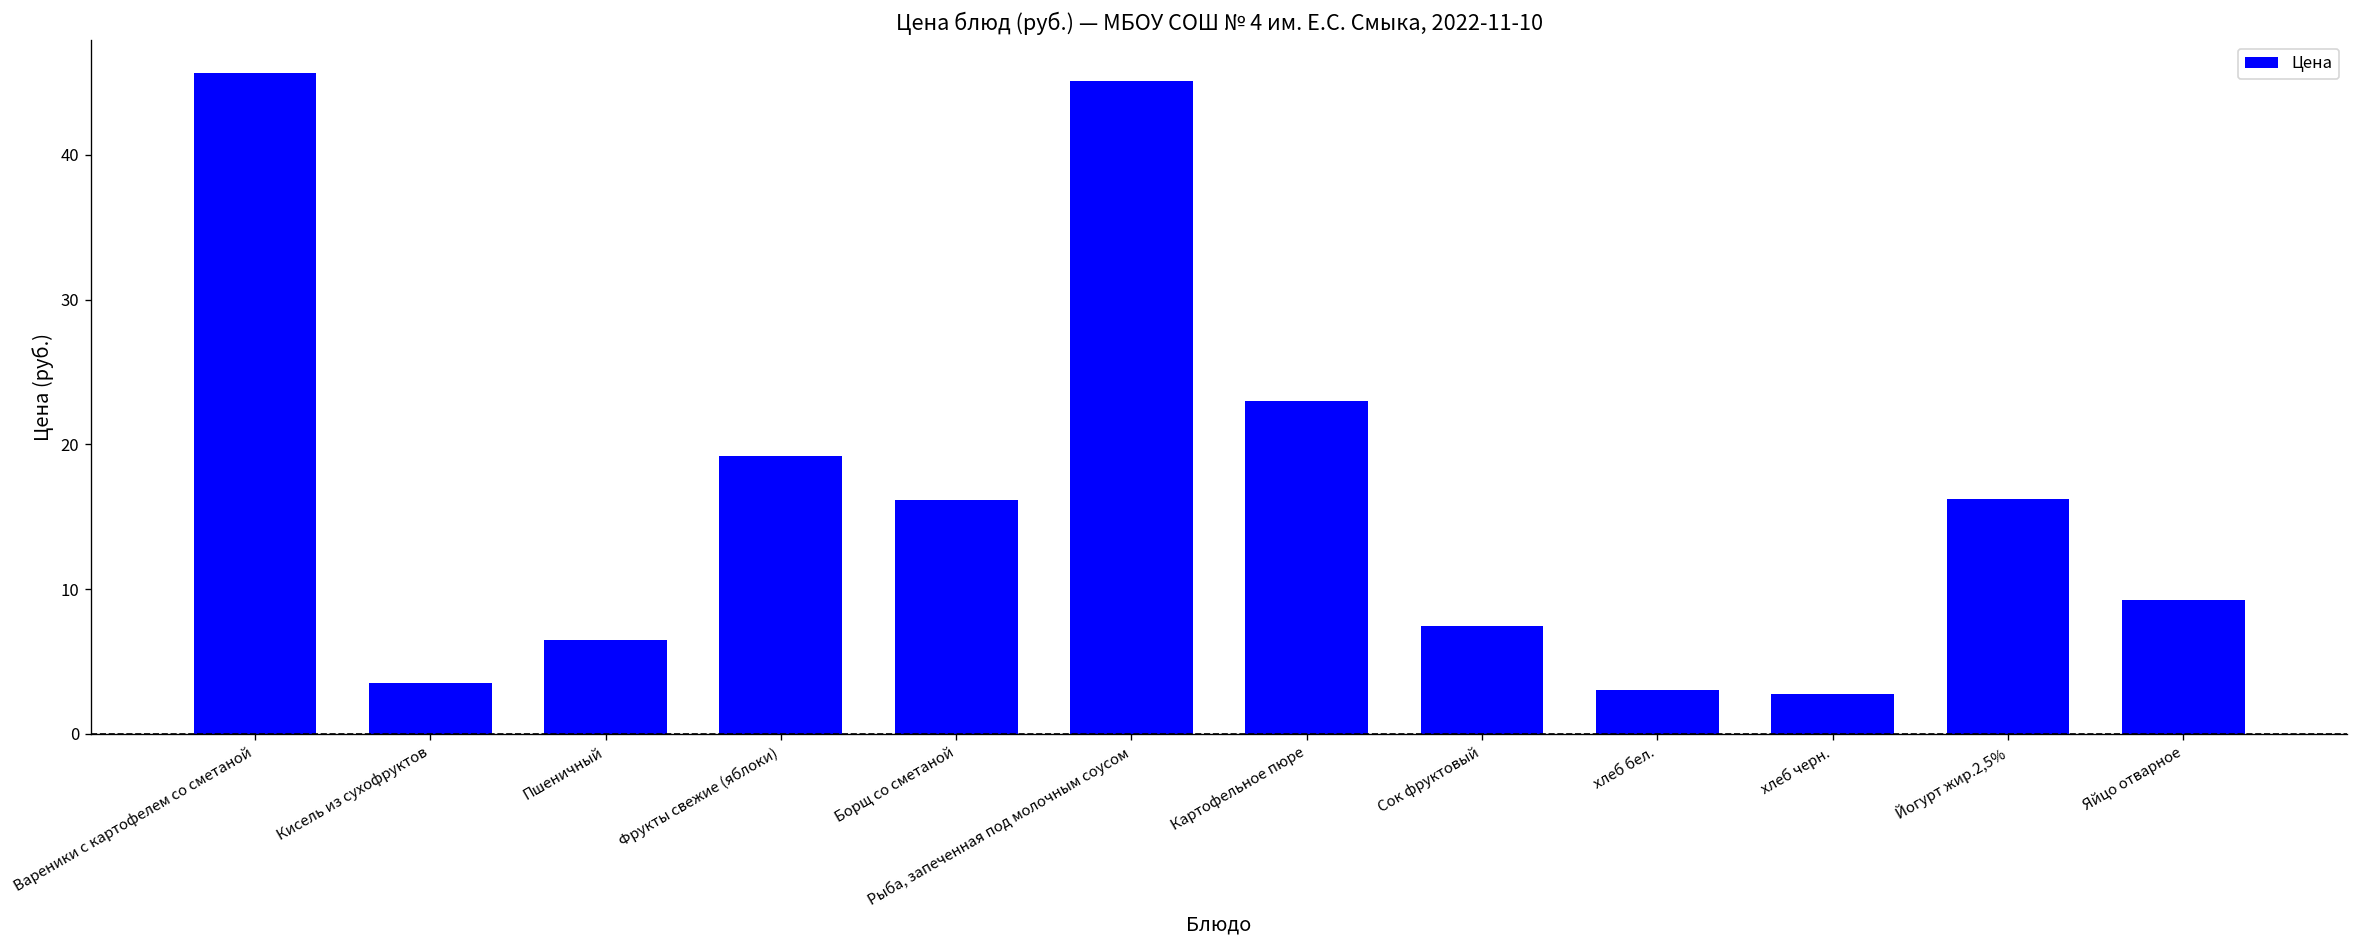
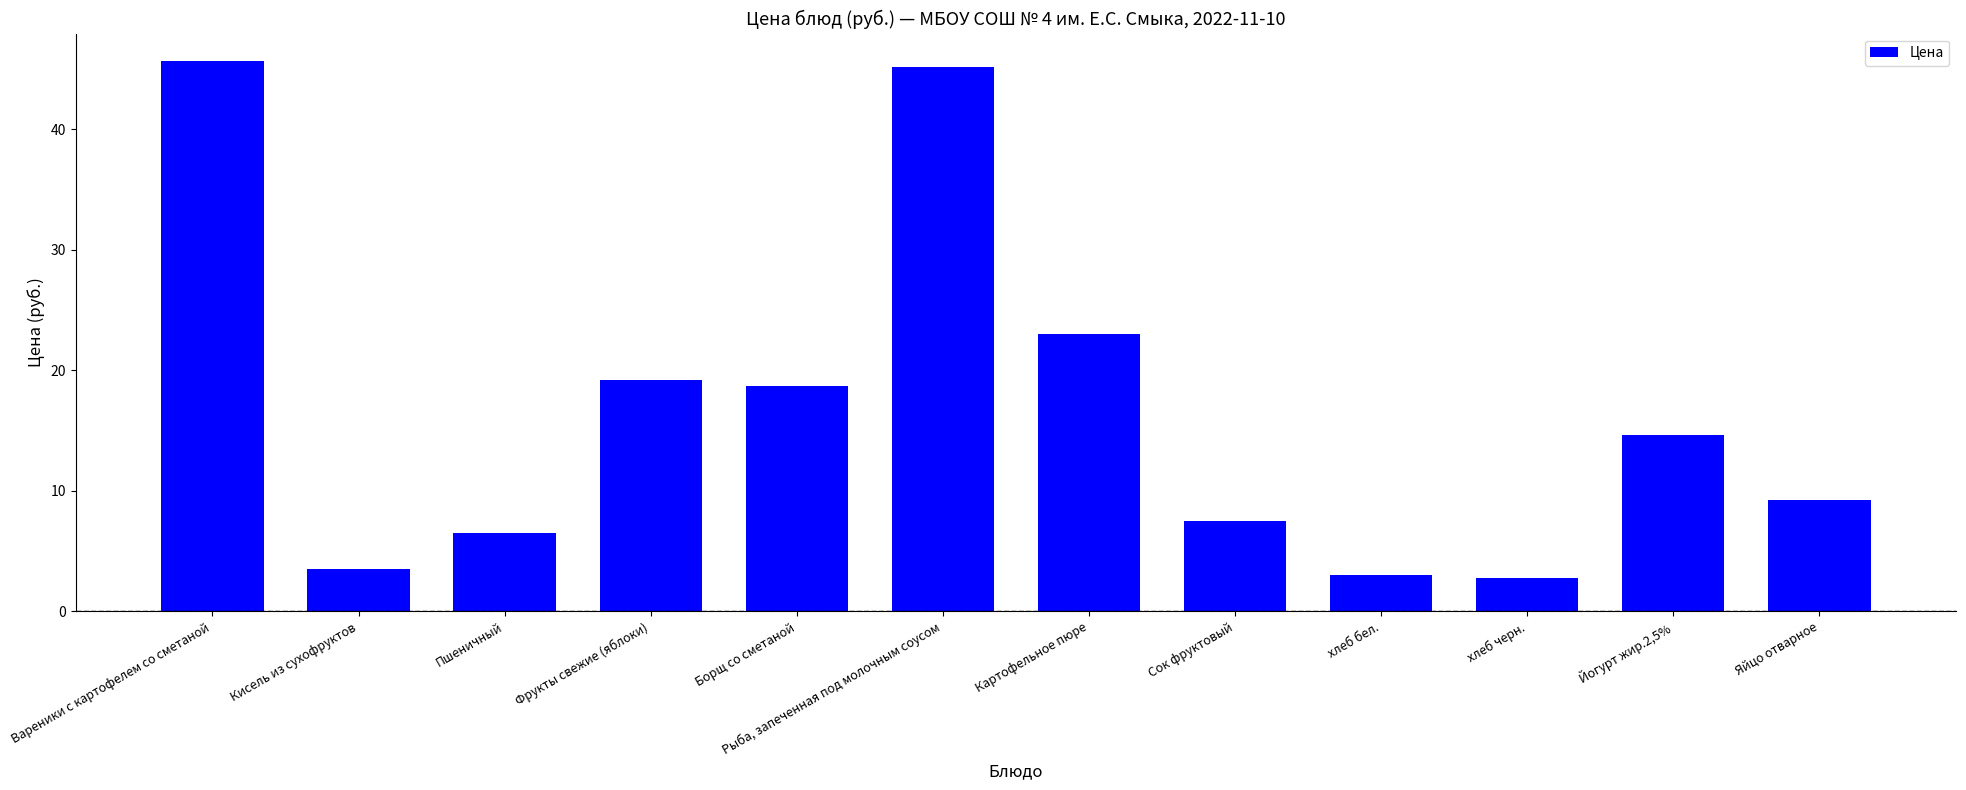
Борщ со сметаной: 16.2 -> 18.7
Йогурт жир.2,5%: 16.2 -> 14.7
